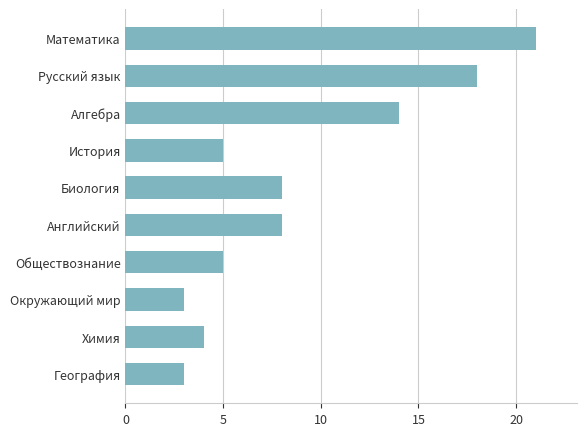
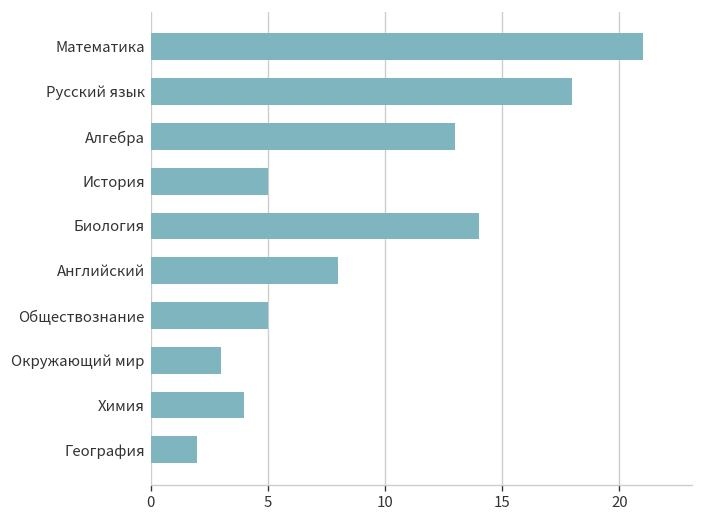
Алгебра: 14 -> 13
Биология: 8 -> 14
География: 3 -> 2
